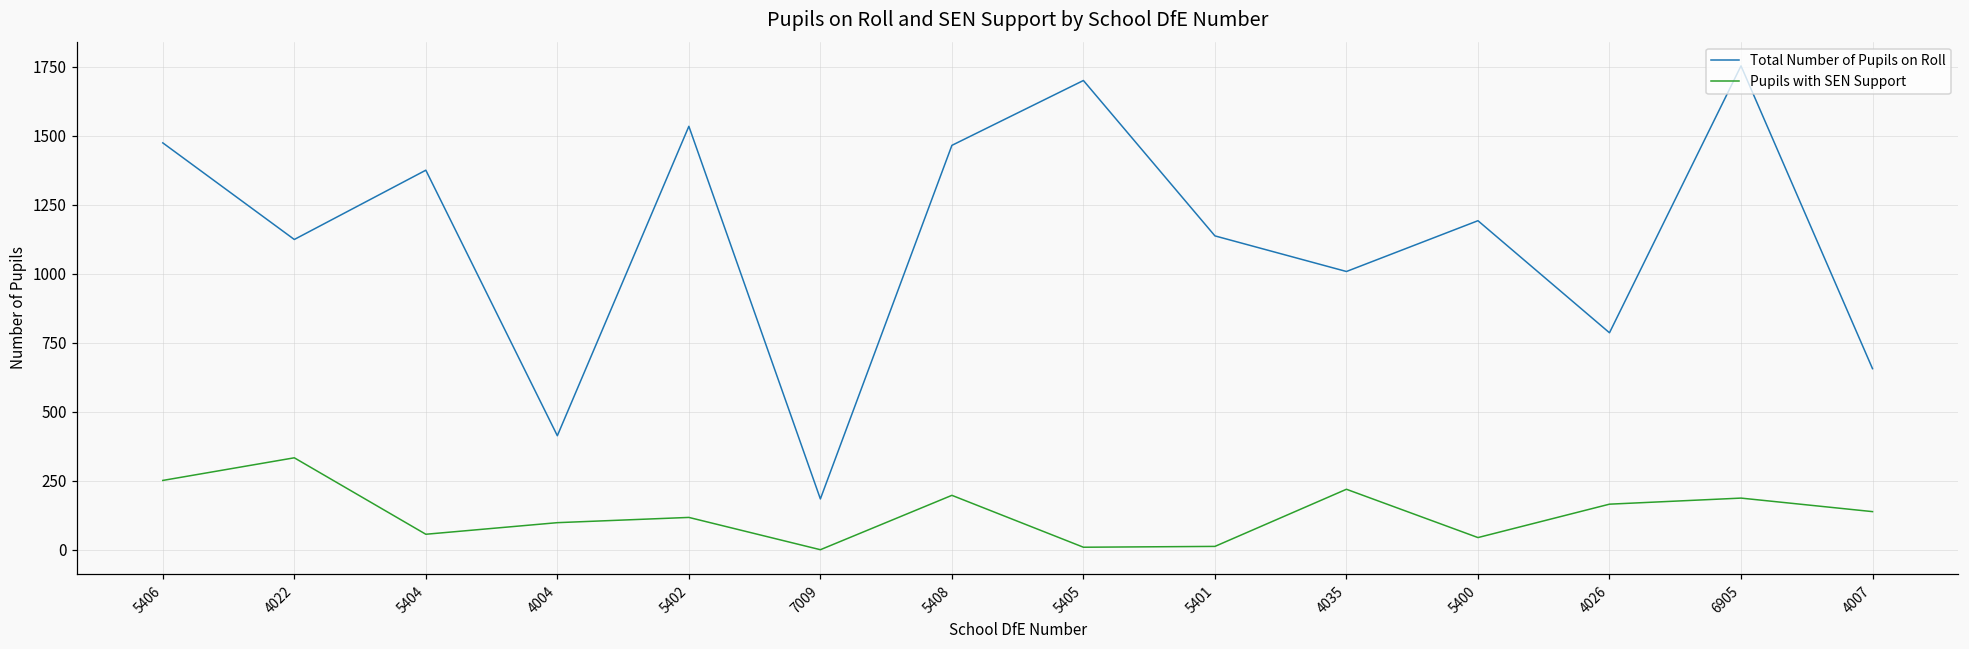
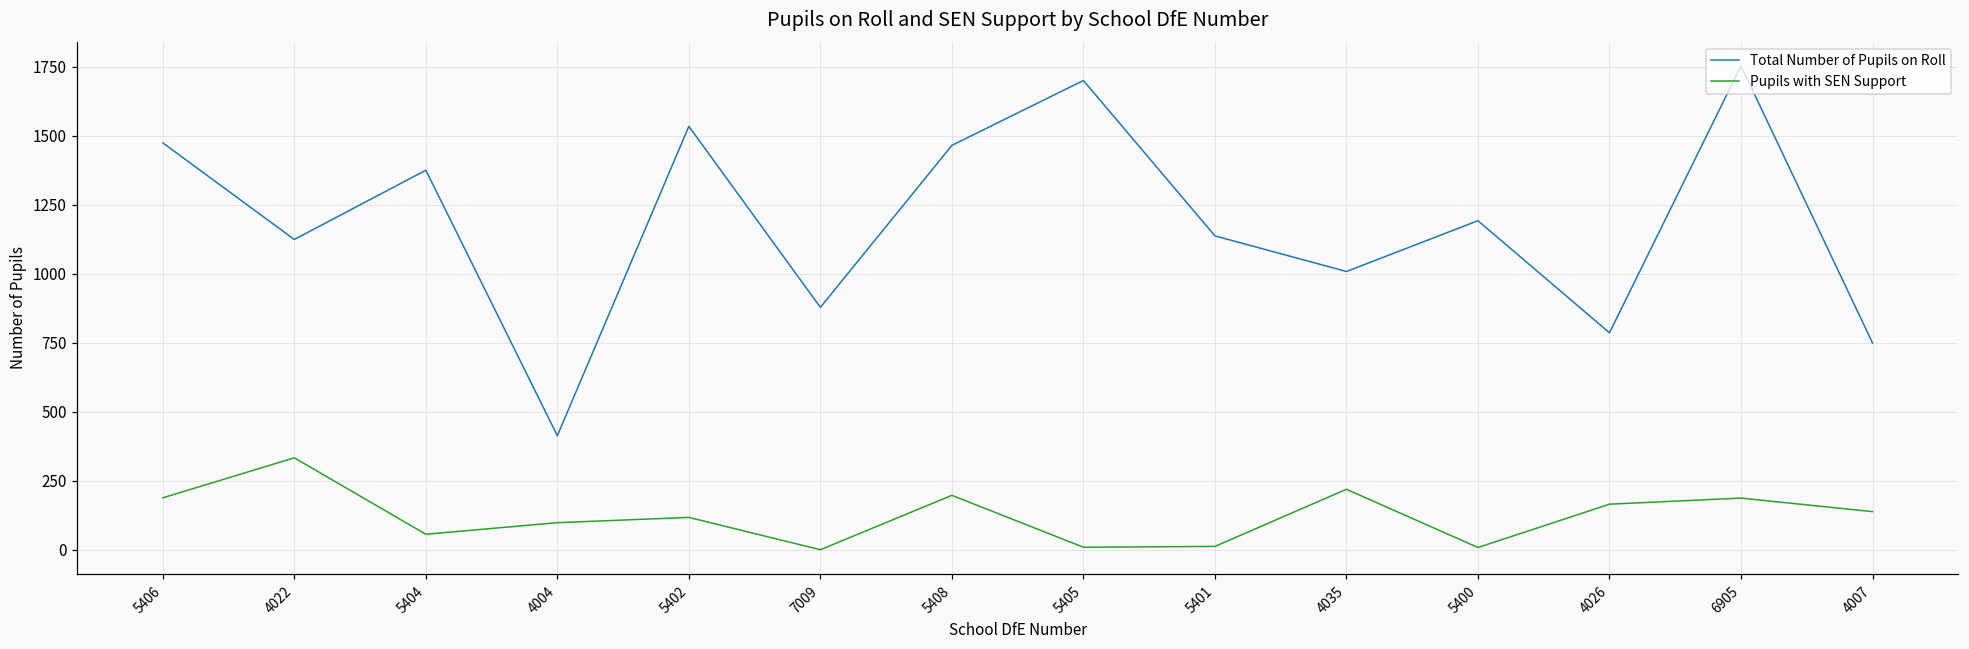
Pupils with SEN Support, 5406: 250 -> 190
Total Number of Pupils on Roll, 7009: 180 -> 880
Pupils with SEN Support, 5400: 40 -> 10
Total Number of Pupils on Roll, 4007: 660 -> 750
